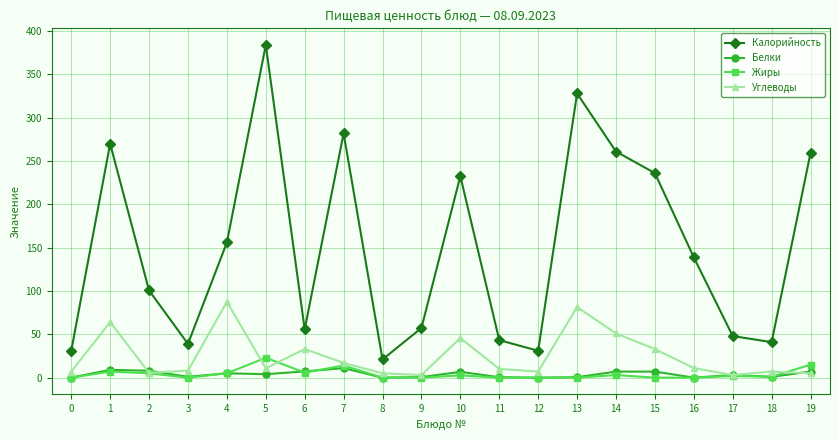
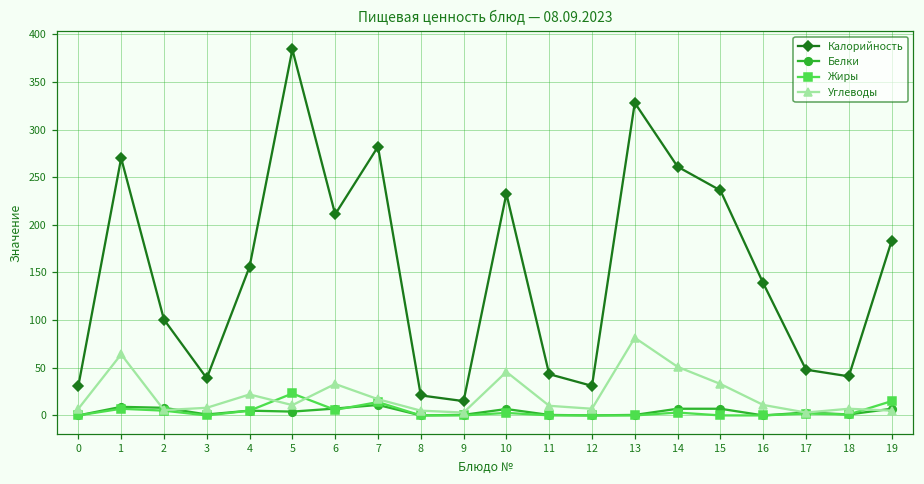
Углеводы, 4: 90 -> 20
Калорийность, 6: 60 -> 210
Калорийность, 9: 60 -> 20
Калорийность, 19: 260 -> 180
